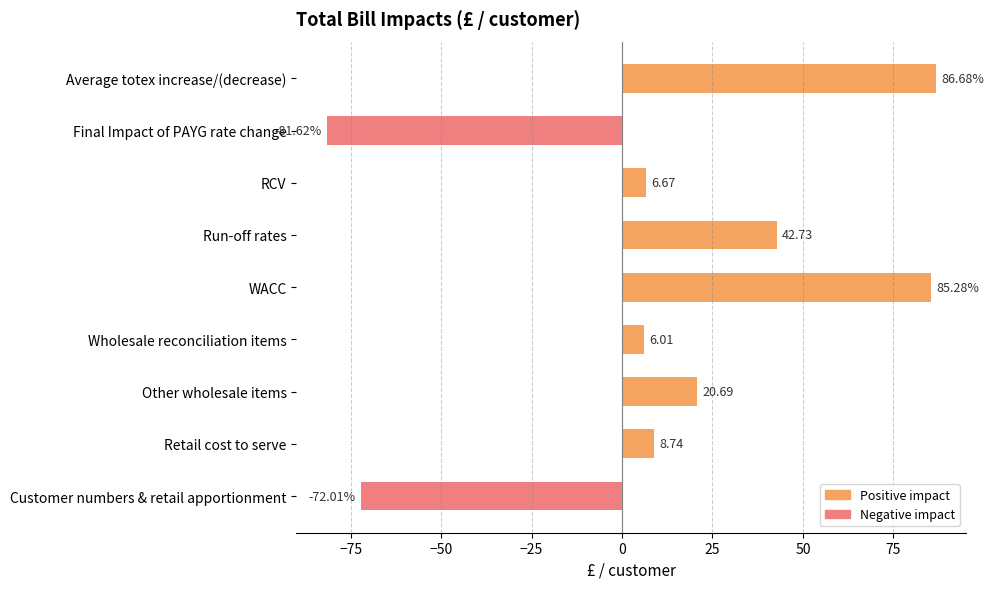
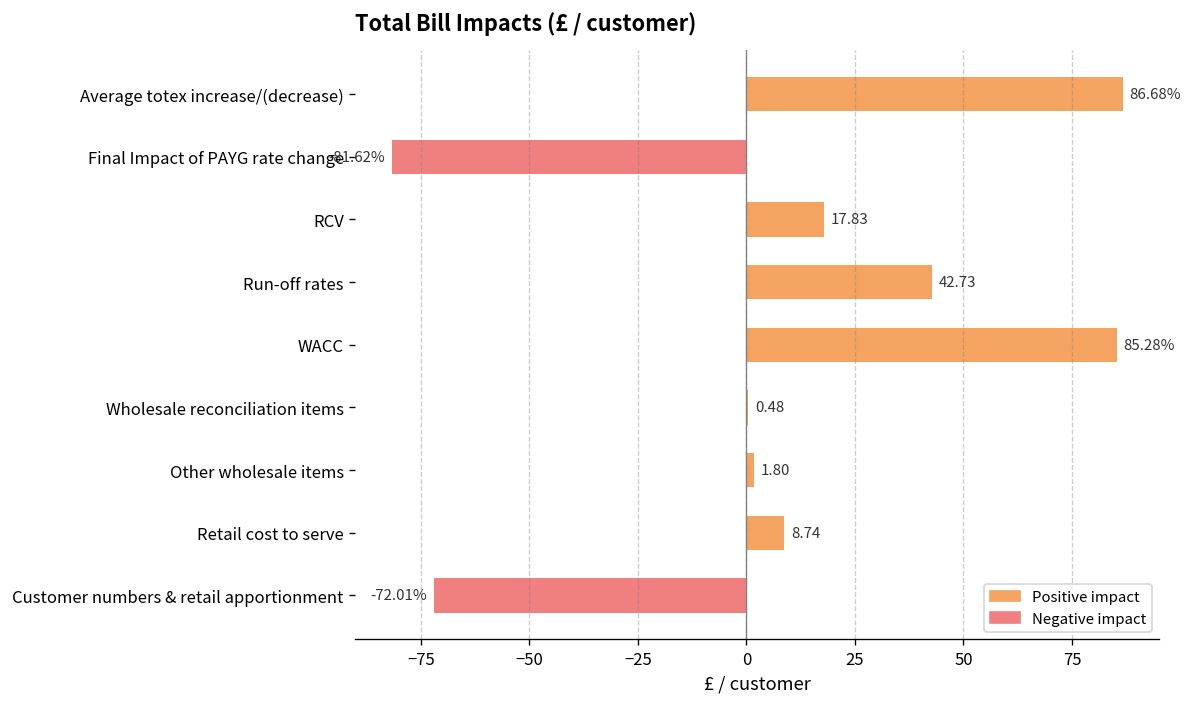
RCV: 6.67 -> 17.83
Wholesale reconciliation items: 6.01 -> 0.48
Other wholesale items: 20.69 -> 1.80
